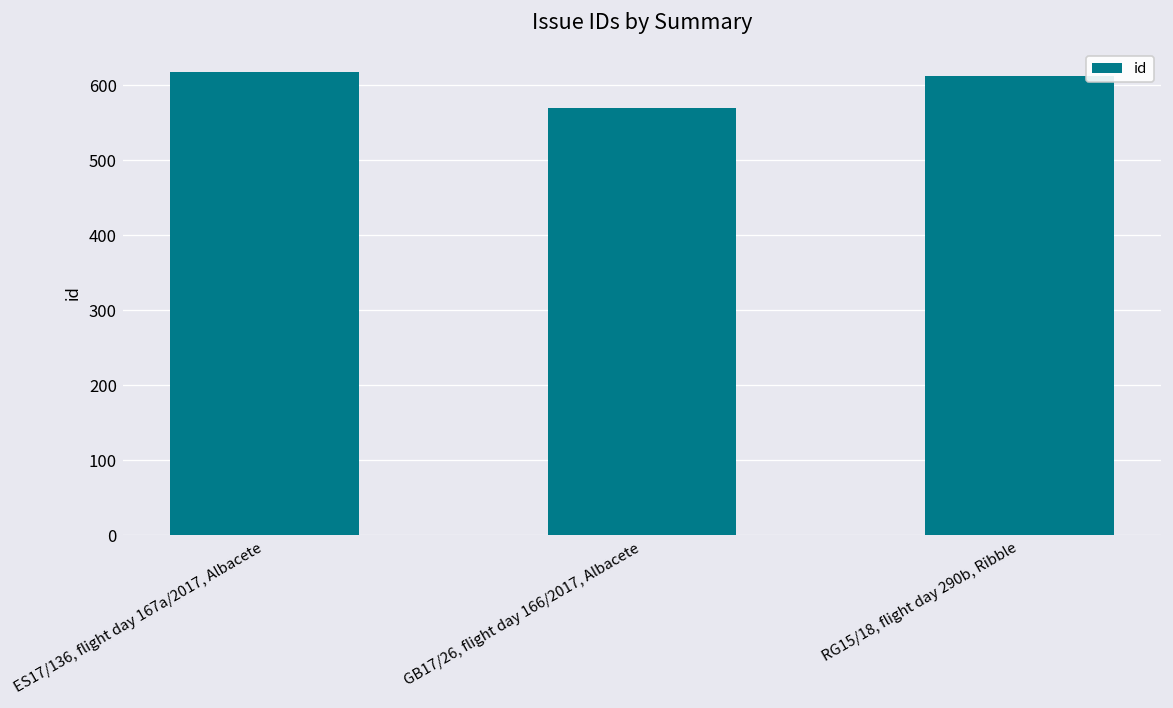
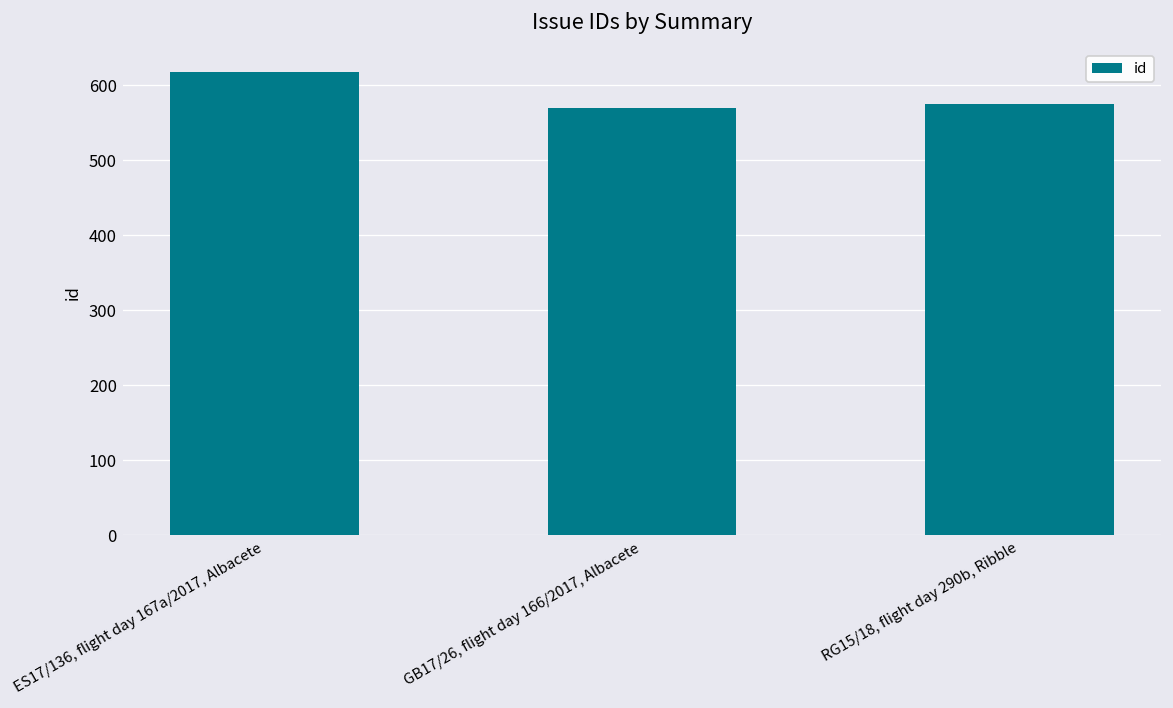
RG15/18, flight day 290b, Ribble: 610 -> 580
